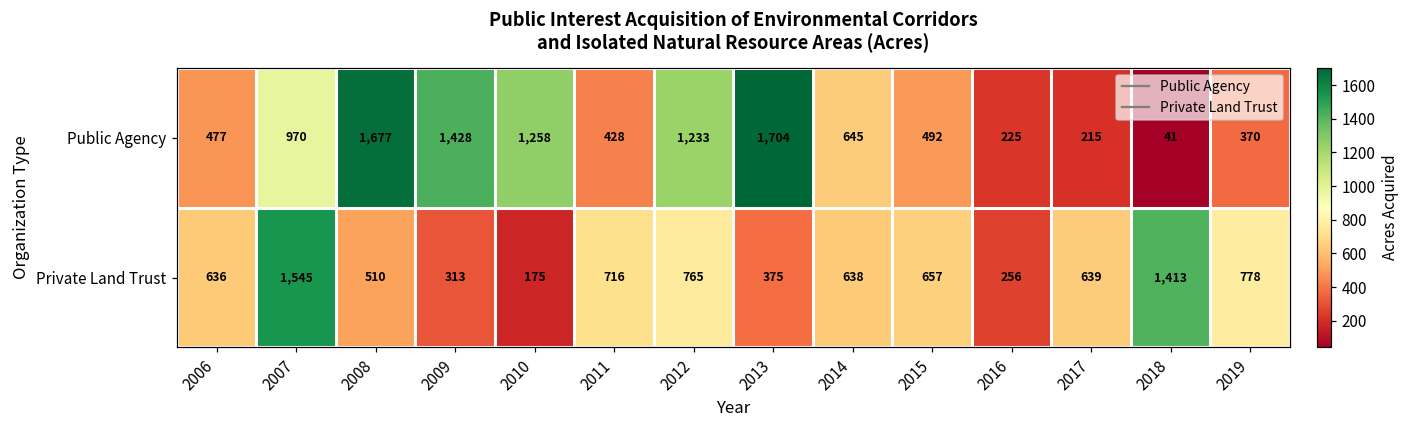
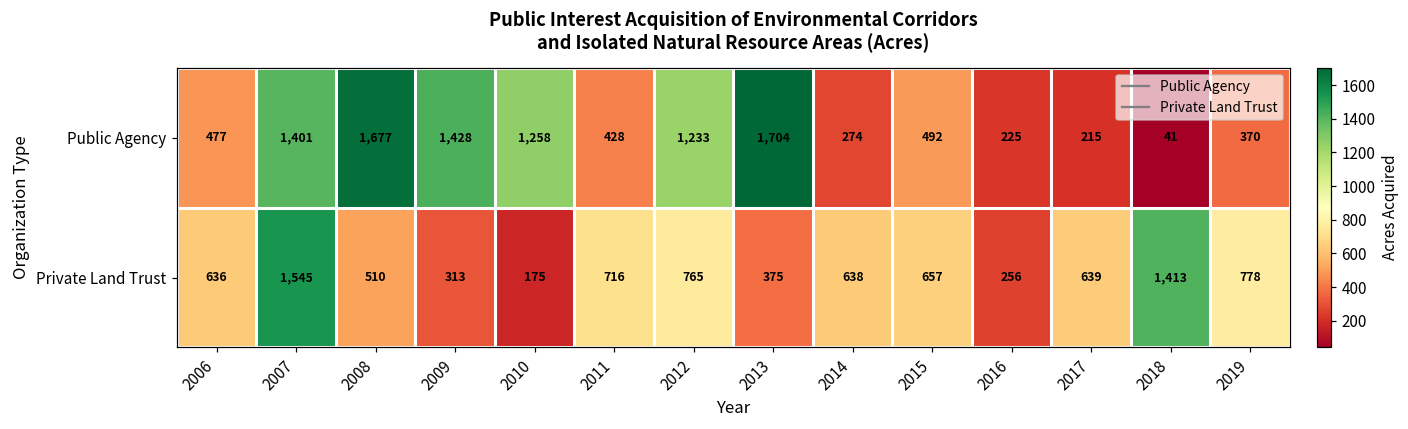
Public Agency, 2007: 970 -> 1,401
Public Agency, 2014: 645 -> 274
